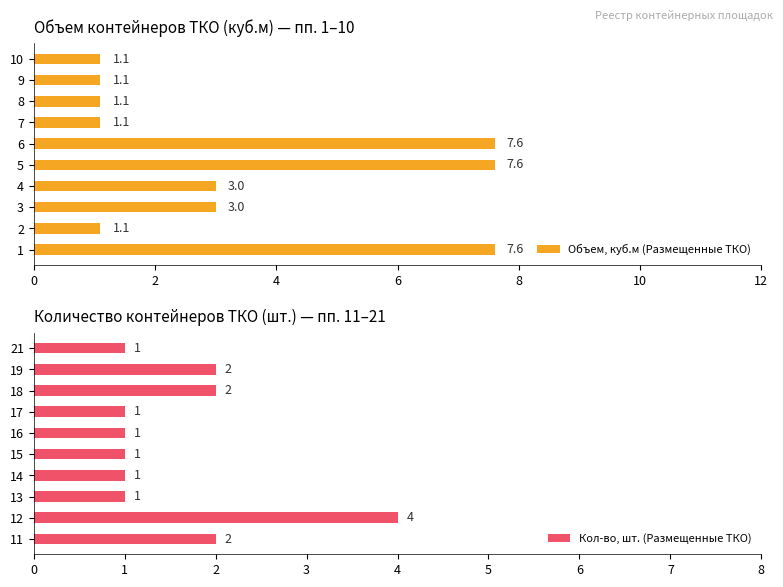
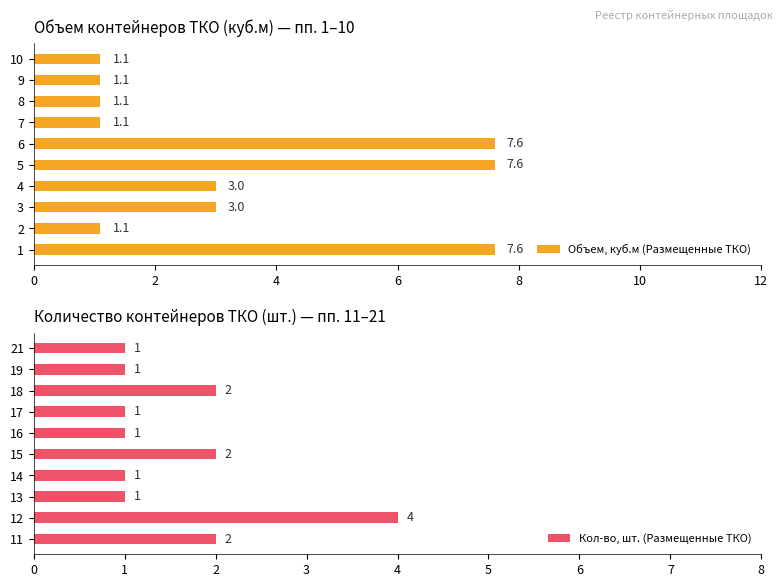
Количество контейнеров ТКО (шт.) — пп. 11–21, 19: 2 -> 1
Количество контейнеров ТКО (шт.) — пп. 11–21, 15: 1 -> 2
